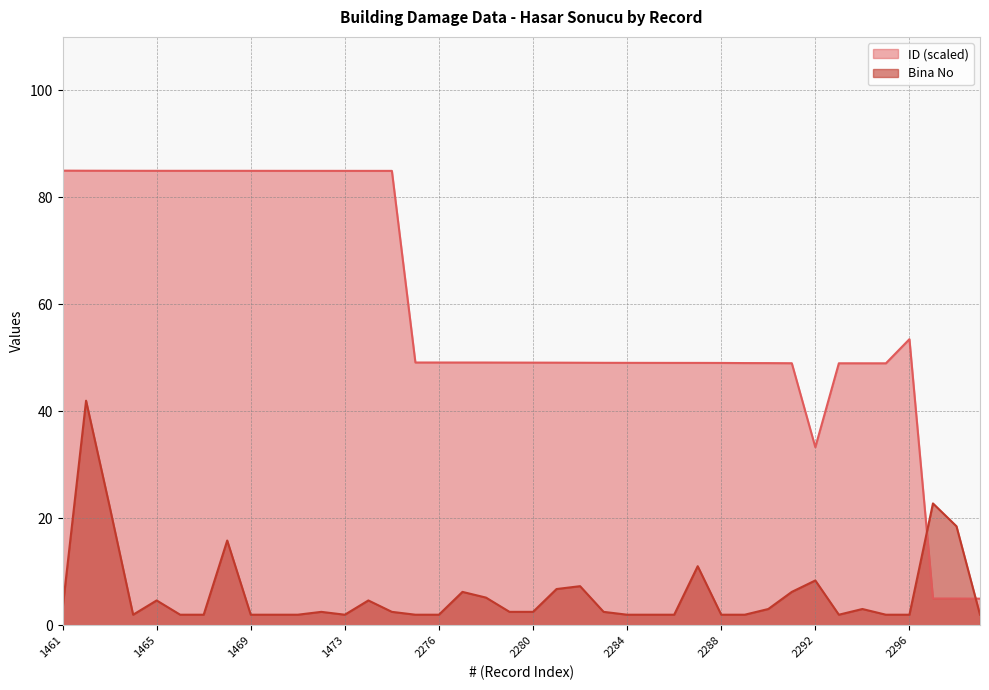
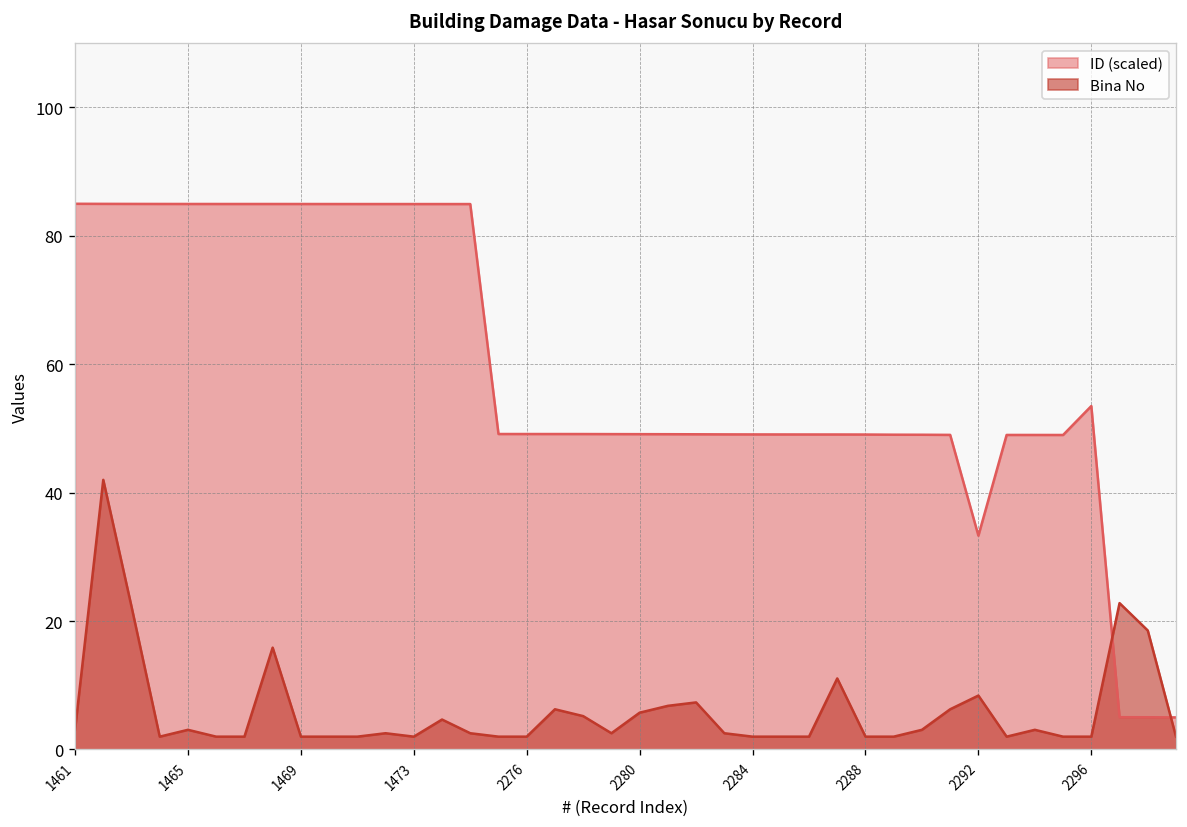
Bina No, 1465: 5 -> 3
Bina No, 2280: 3 -> 6
